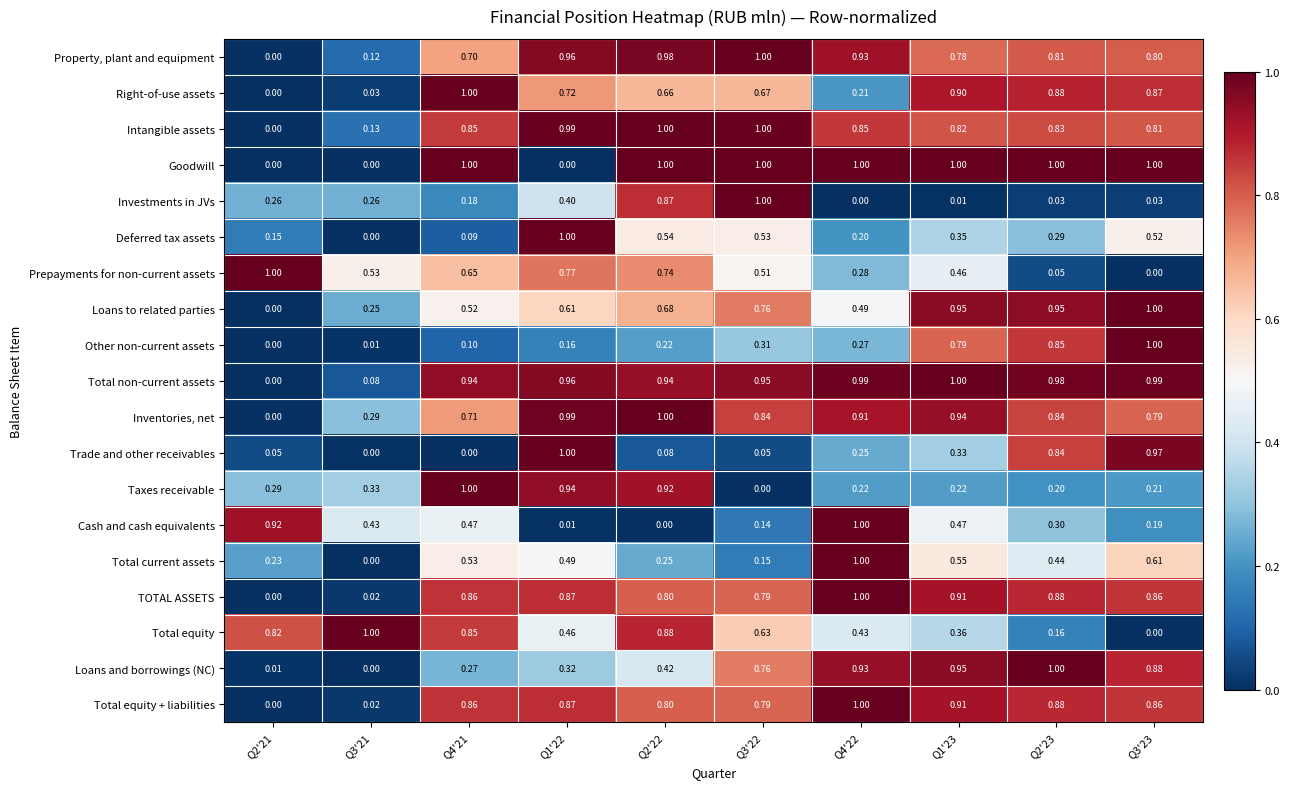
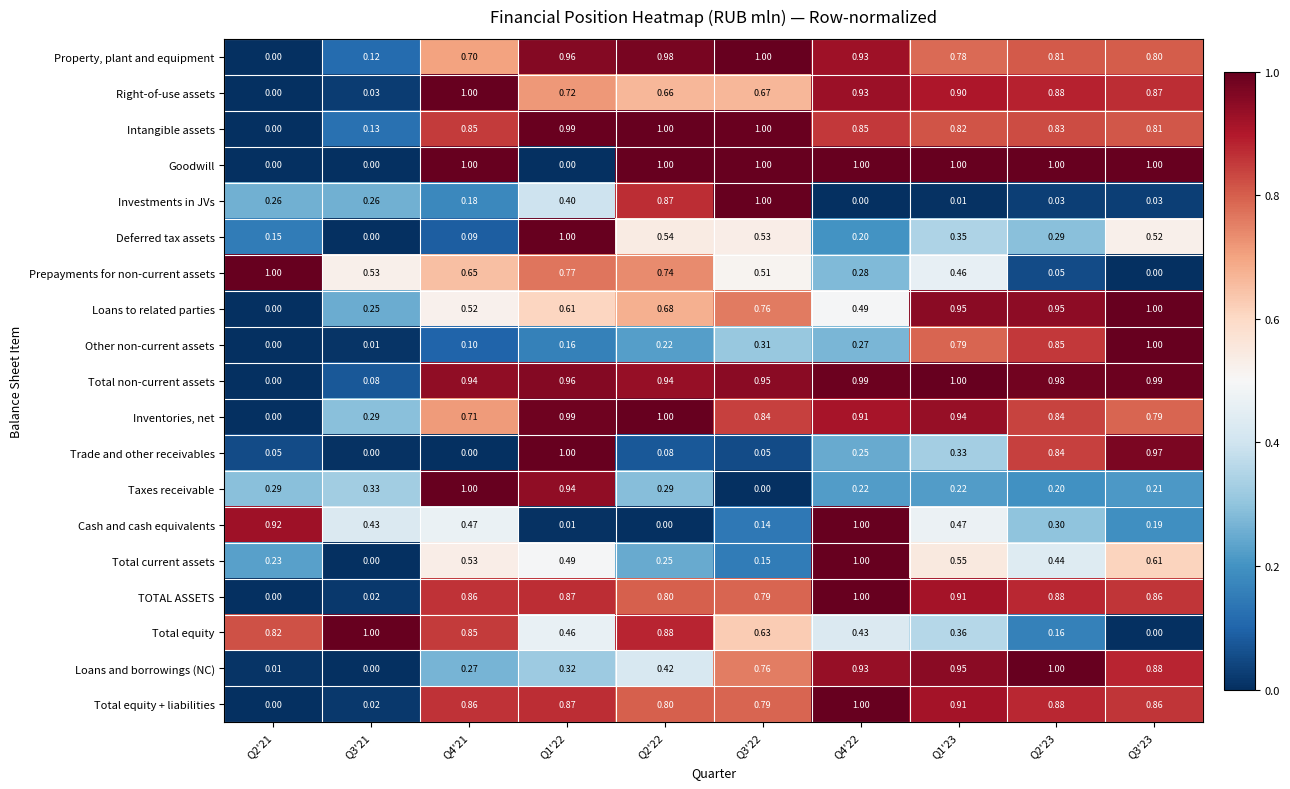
Right-of-use assets, Q4'22: 0.21 -> 0.93
Taxes receivable, Q2'22: 0.92 -> 0.29
